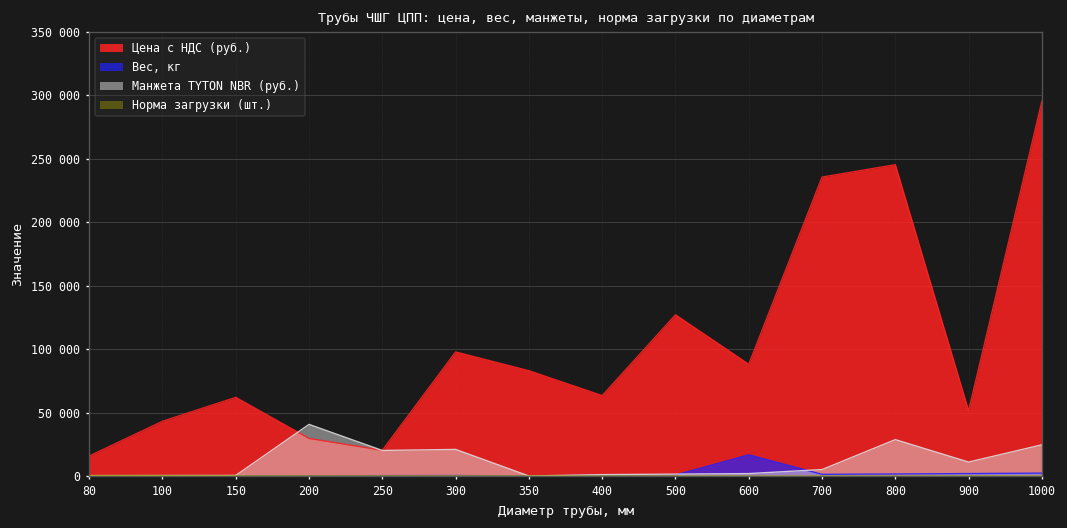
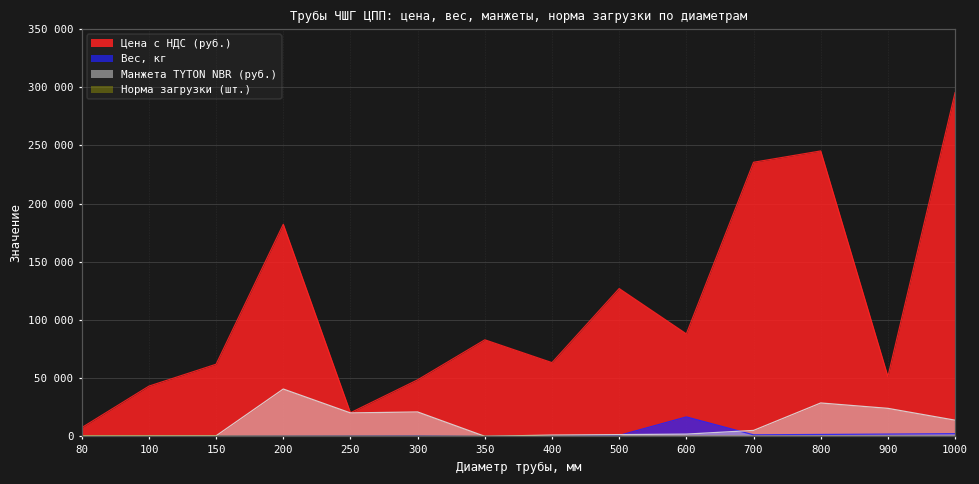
Цена с НДС (руб.), 80: 16000 -> 7000
Цена с НДС (руб.), 200: 30000 -> 182000
Цена с НДС (руб.), 300: 98000 -> 49000
Манжета TYTON NBR (руб.), 900: 11000 -> 24000
Манжета TYTON NBR (руб.), 1000: 25000 -> 14000
